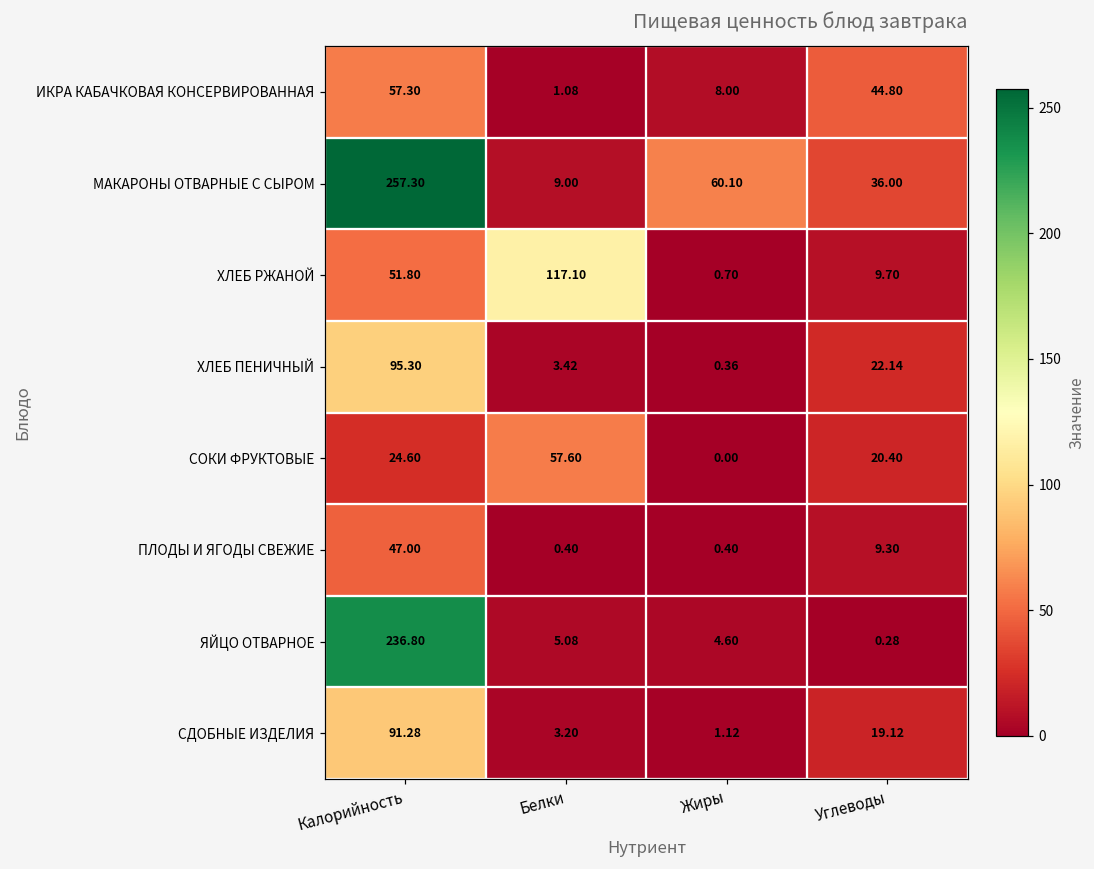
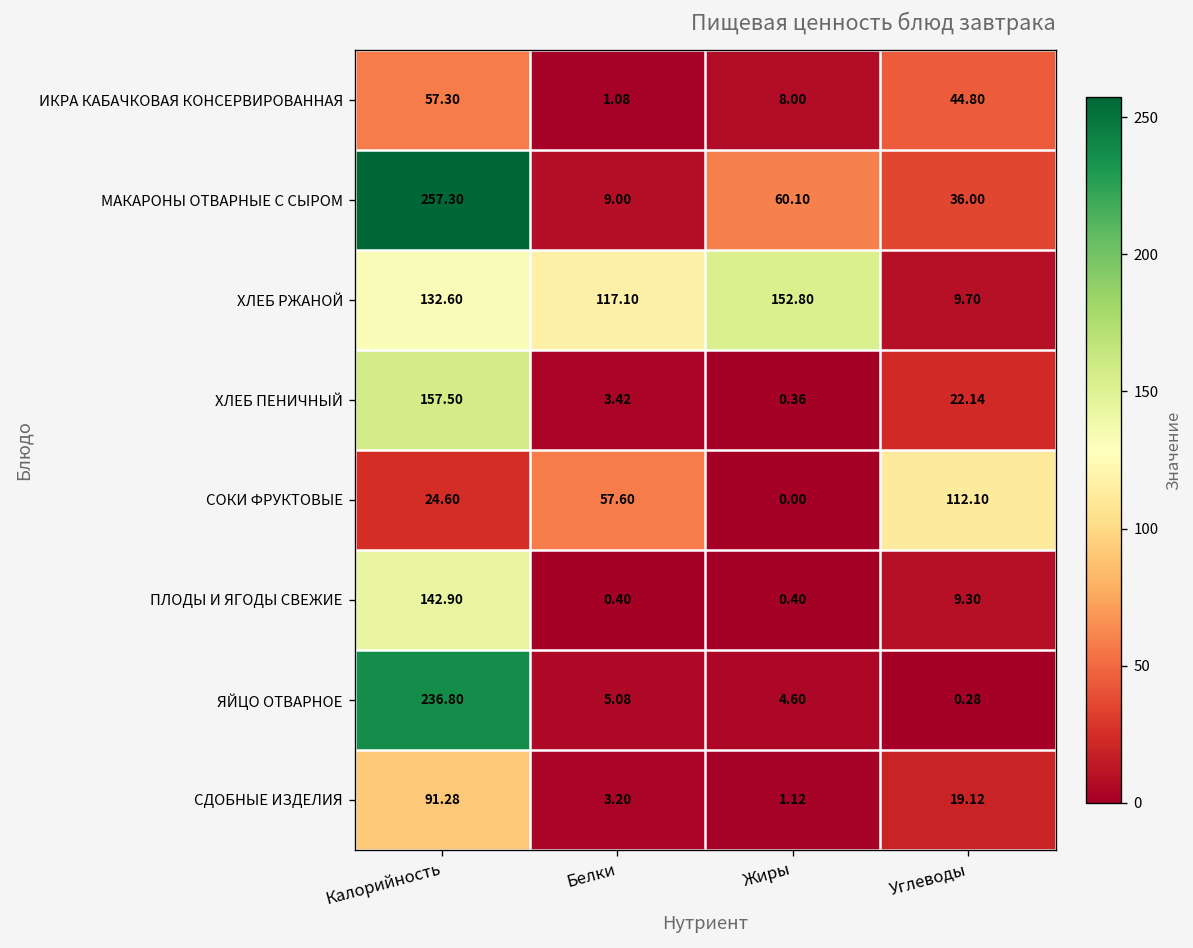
ХЛЕБ РЖАНОЙ, Калорийность: 51.80 -> 132.60
ХЛЕБ РЖАНОЙ, Жиры: 0.70 -> 152.80
ХЛЕБ ПЕНИЧНЫЙ, Калорийность: 95.30 -> 157.50
СОКИ ФРУКТОВЫЕ, Углеводы: 20.40 -> 112.10
ПЛОДЫ И ЯГОДЫ СВЕЖИЕ, Калорийность: 47.00 -> 142.90
